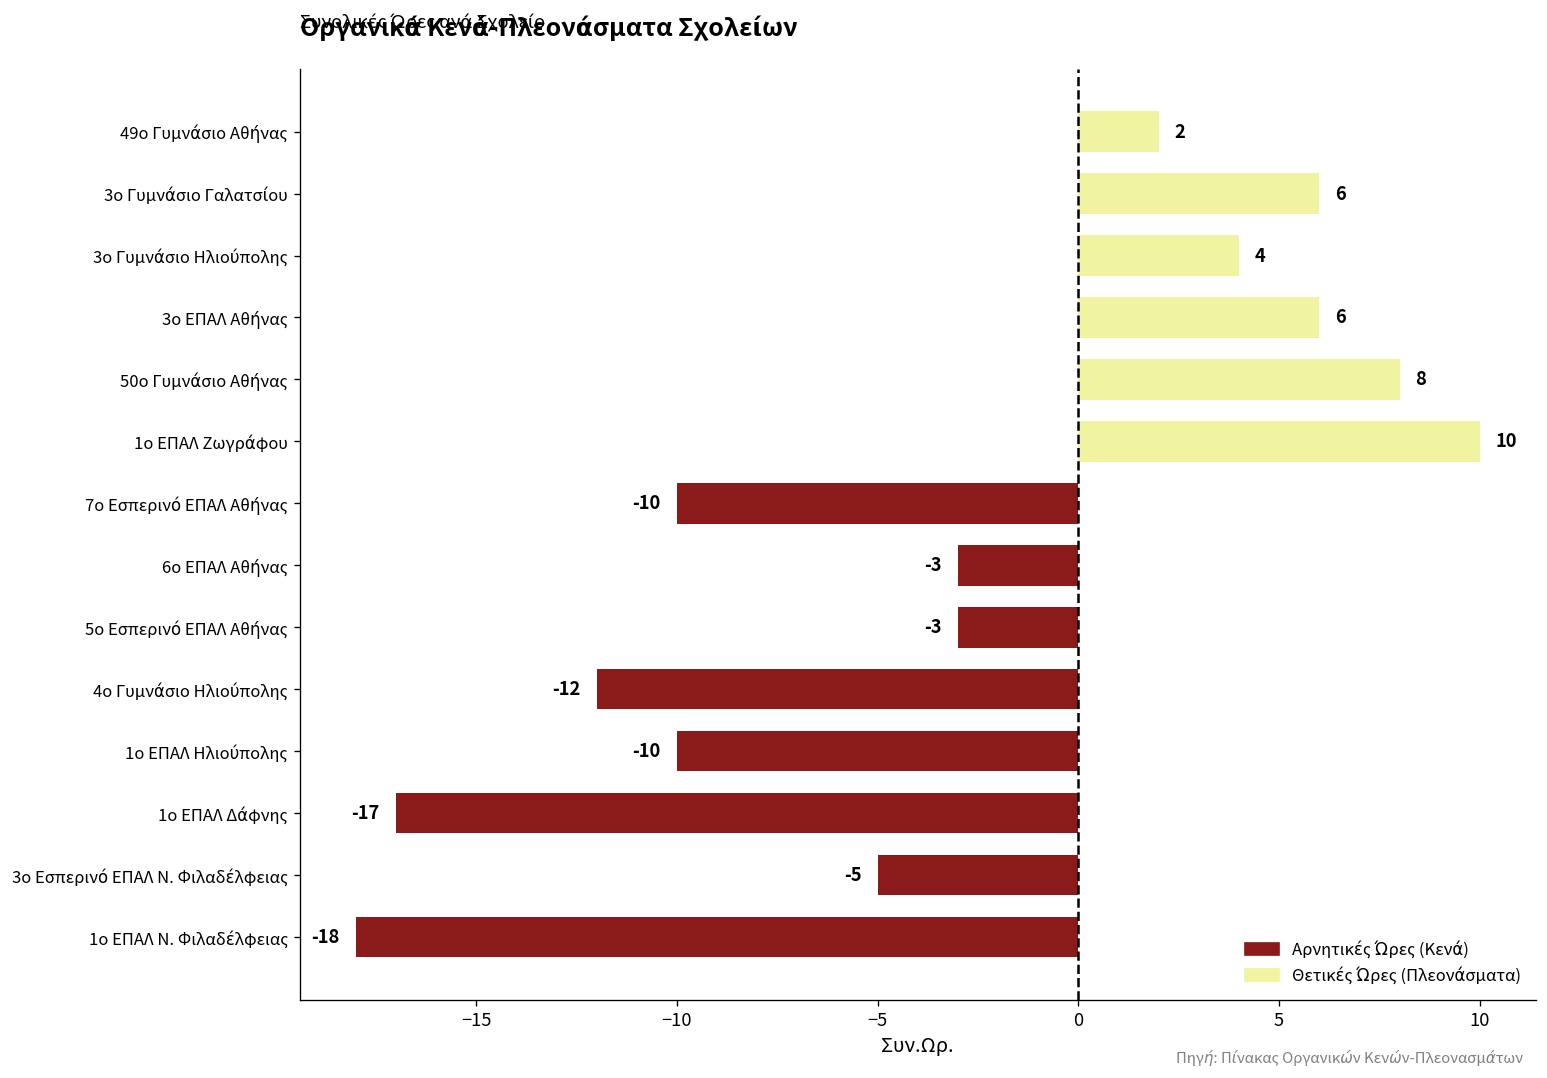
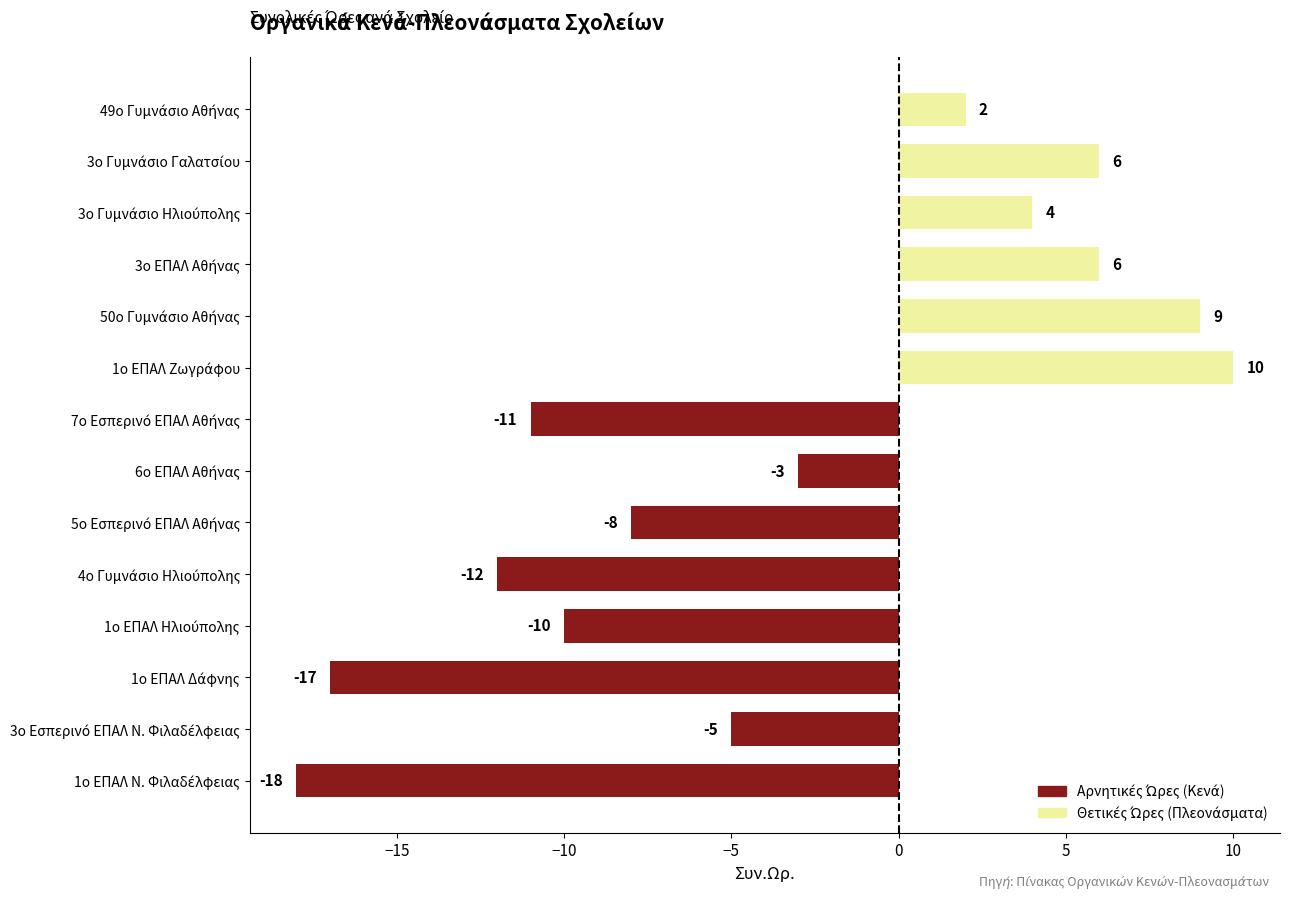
50ο Γυμνάσιο Αθήνας: 8 -> 9
7ο Εσπερινό ΕΠΑΛ Αθήνας: -10 -> -11
5ο Εσπερινό ΕΠΑΛ Αθήνας: -3 -> -8
